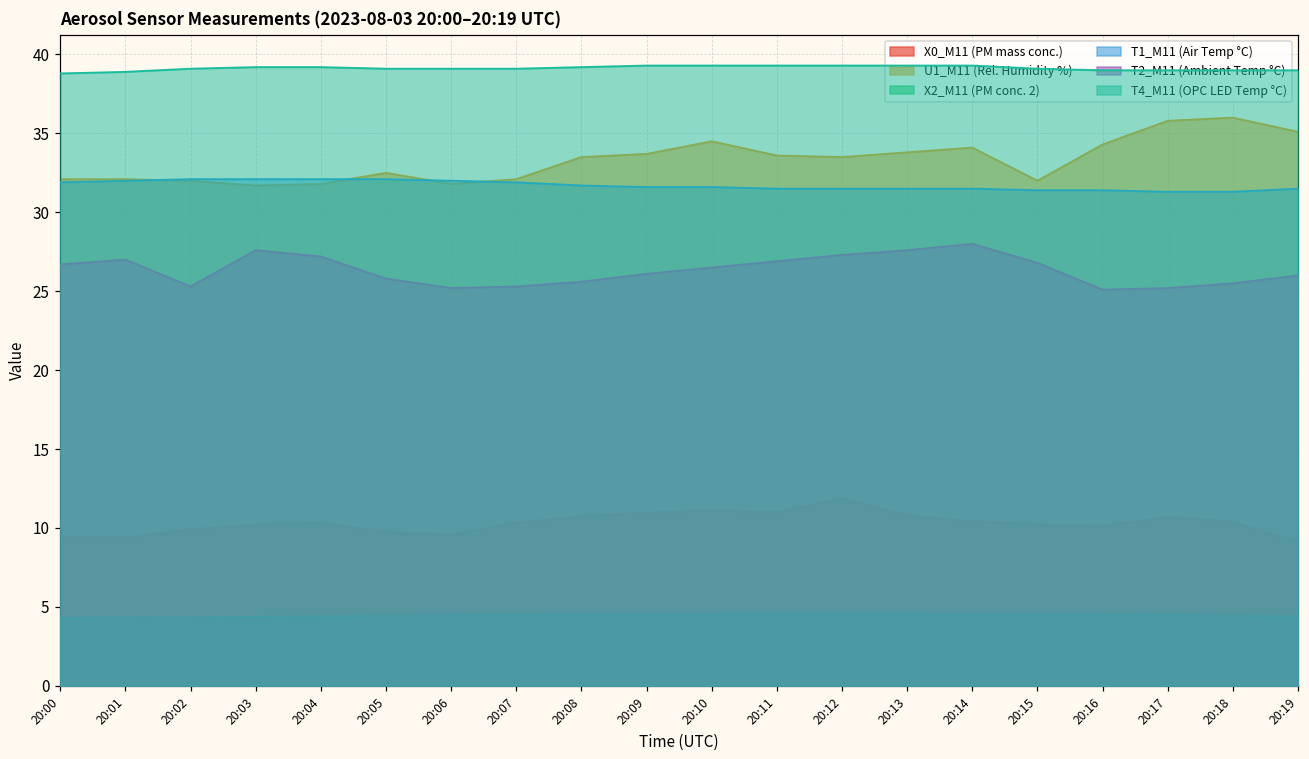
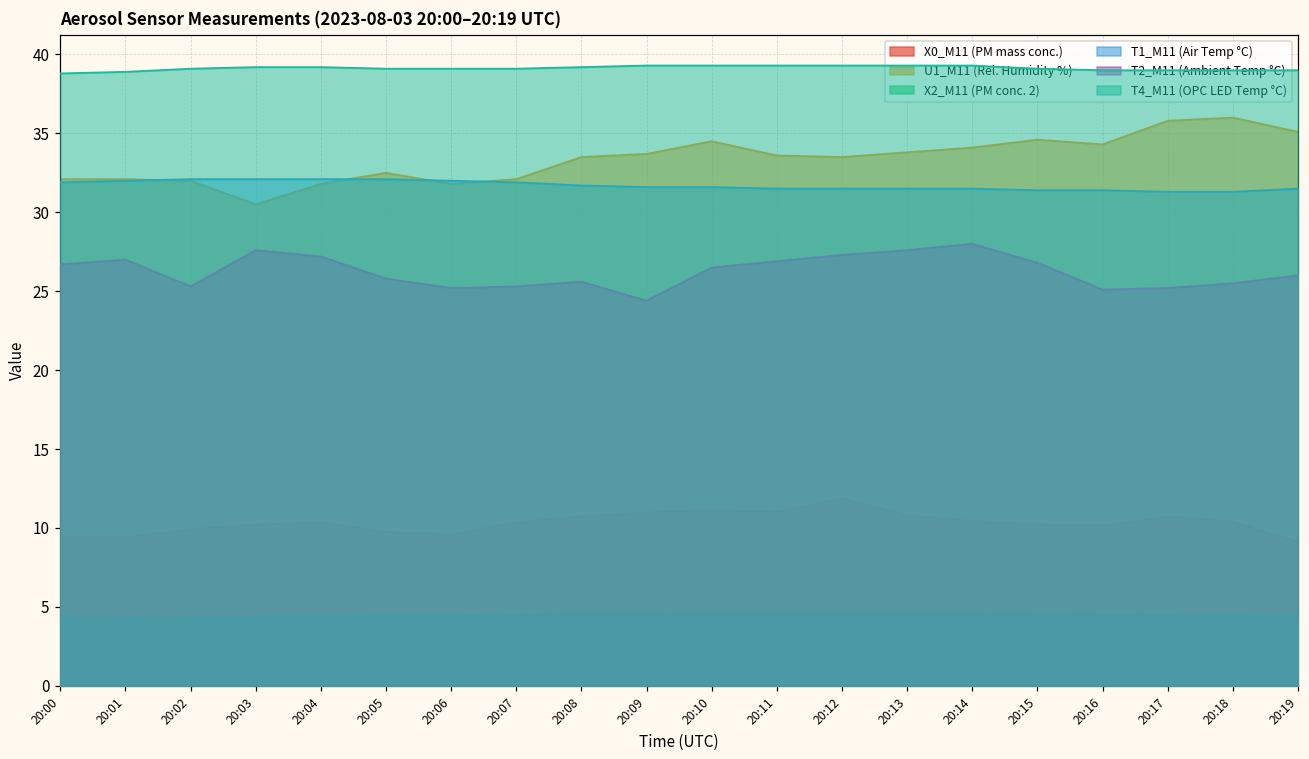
U1_M11 (Rel. Humidity %), 20:03: 31.7 -> 30.5
T2_M11 (Ambient Temp °C), 20:09: 26.1 -> 24.4
U1_M11 (Rel. Humidity %), 20:15: 32.0 -> 34.6
